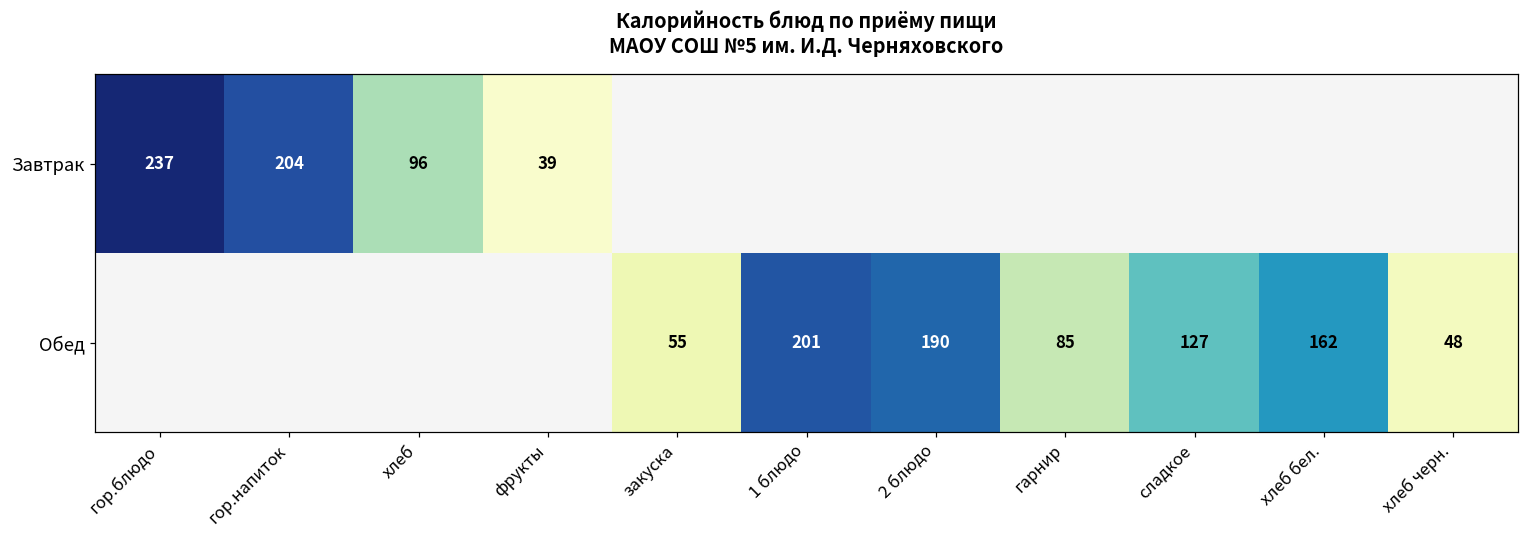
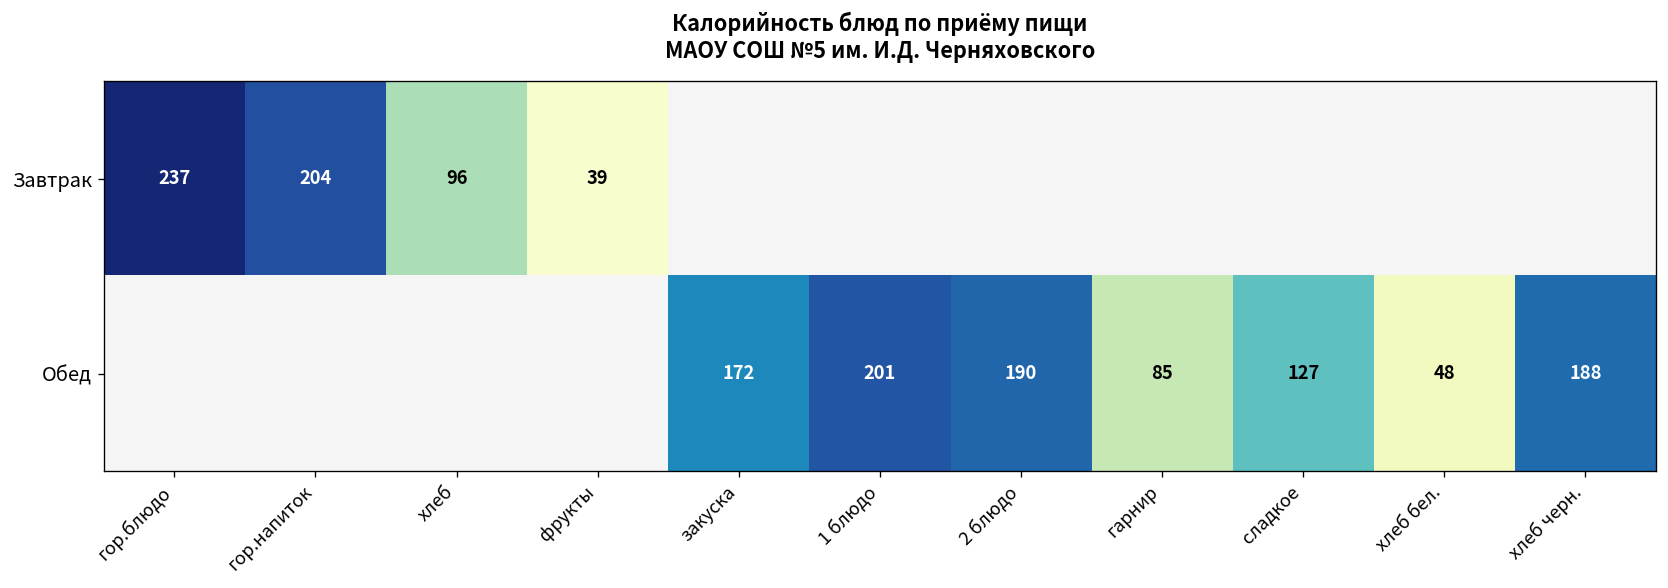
Обед, закуска: 55 -> 172
Обед, хлеб бел.: 162 -> 48
Обед, хлеб черн.: 48 -> 188
